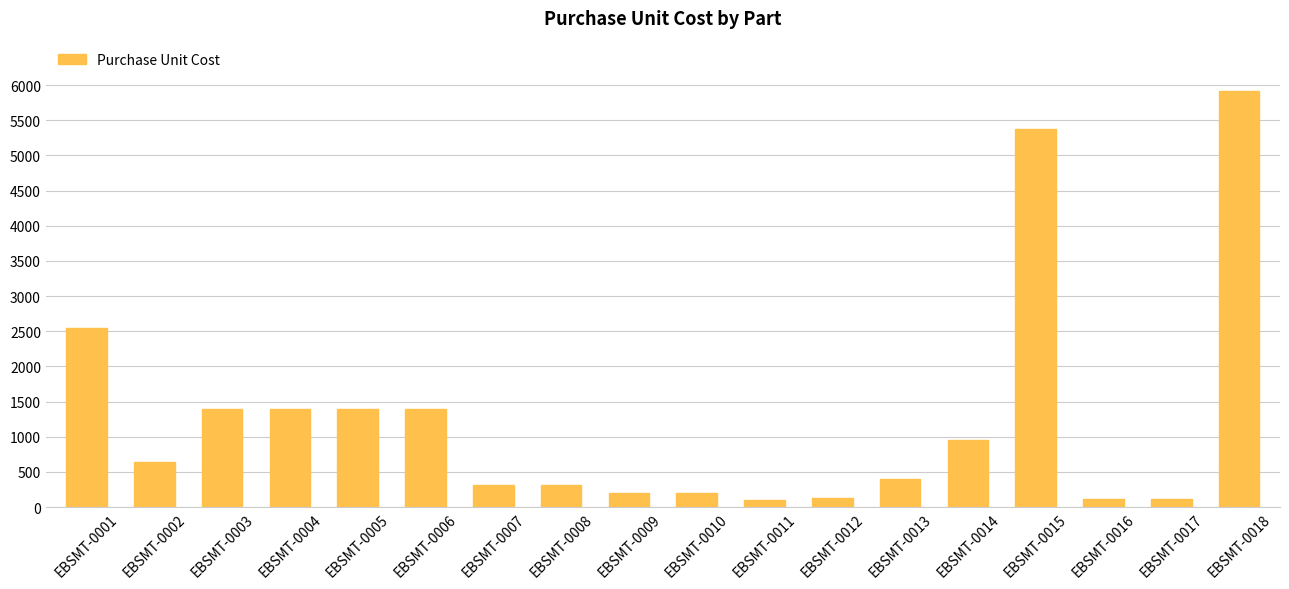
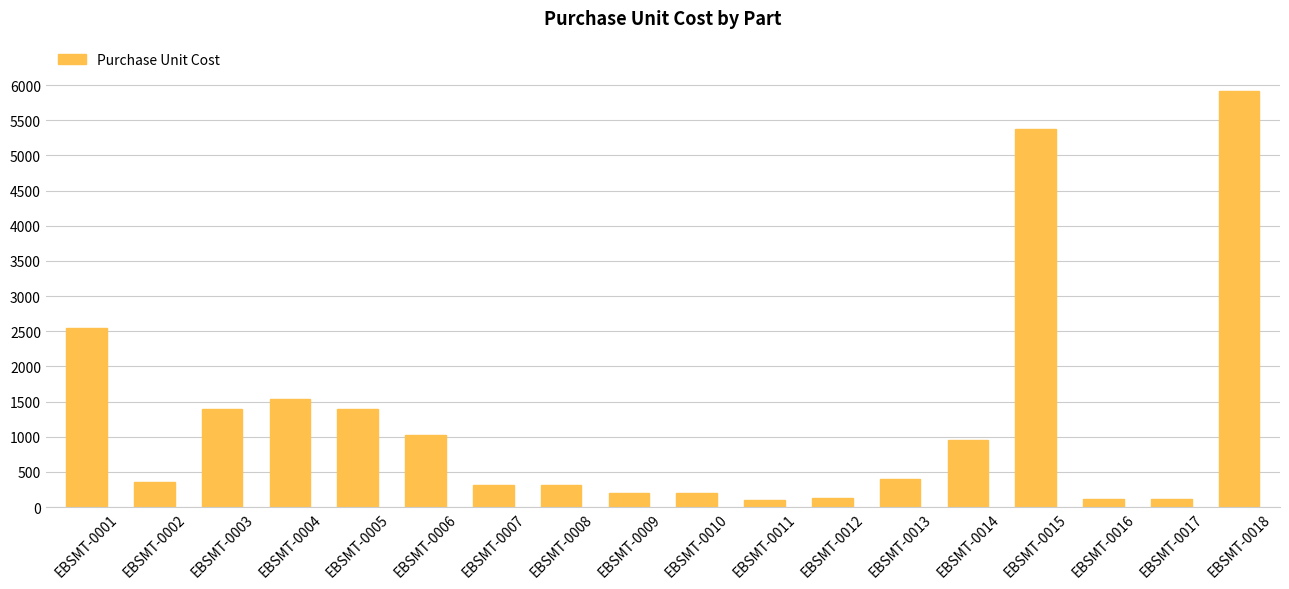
EBSMT-0002: 600 -> 400
EBSMT-0004: 1400 -> 1500
EBSMT-0006: 1400 -> 1000
